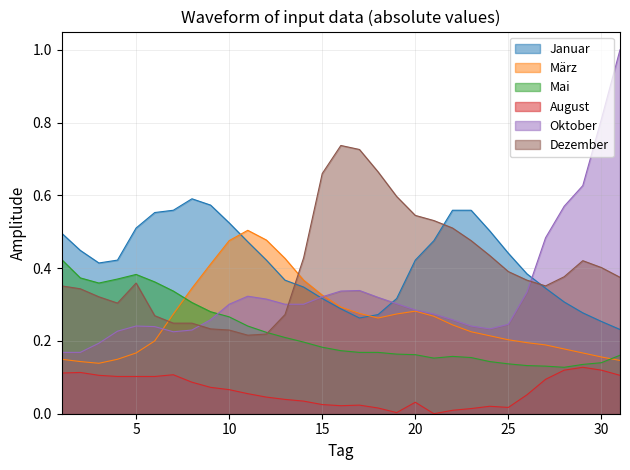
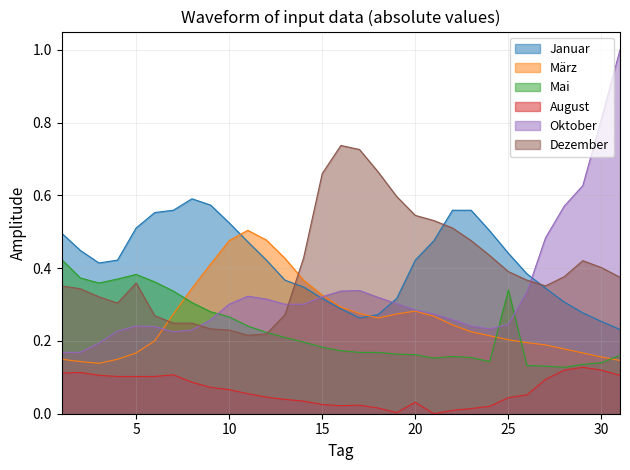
Mai, 25: 0.14 -> 0.34
August, 25: 0.02 -> 0.04
